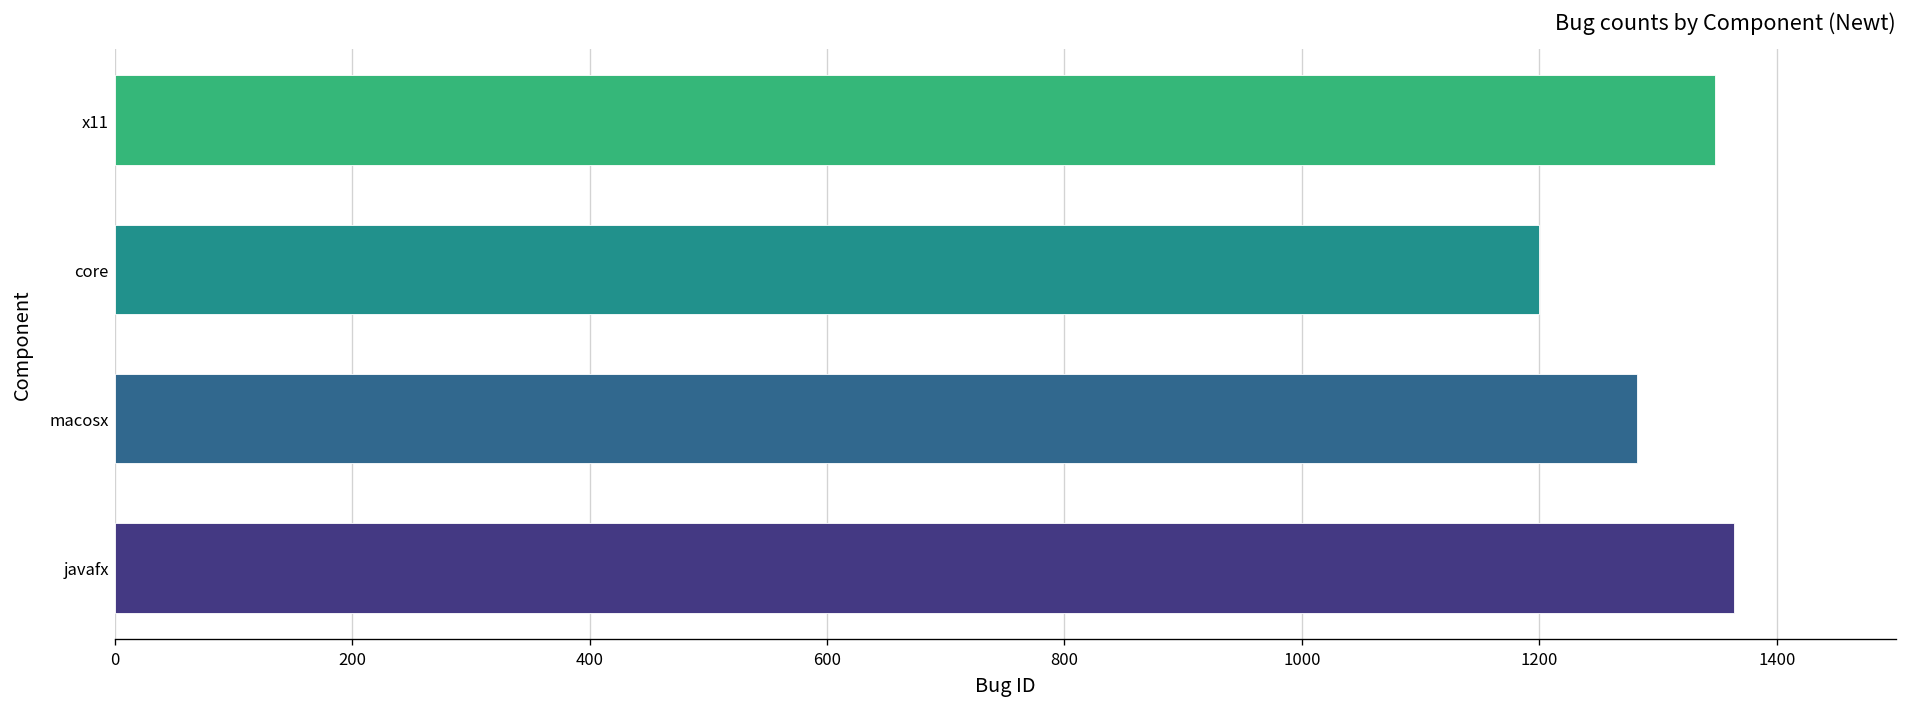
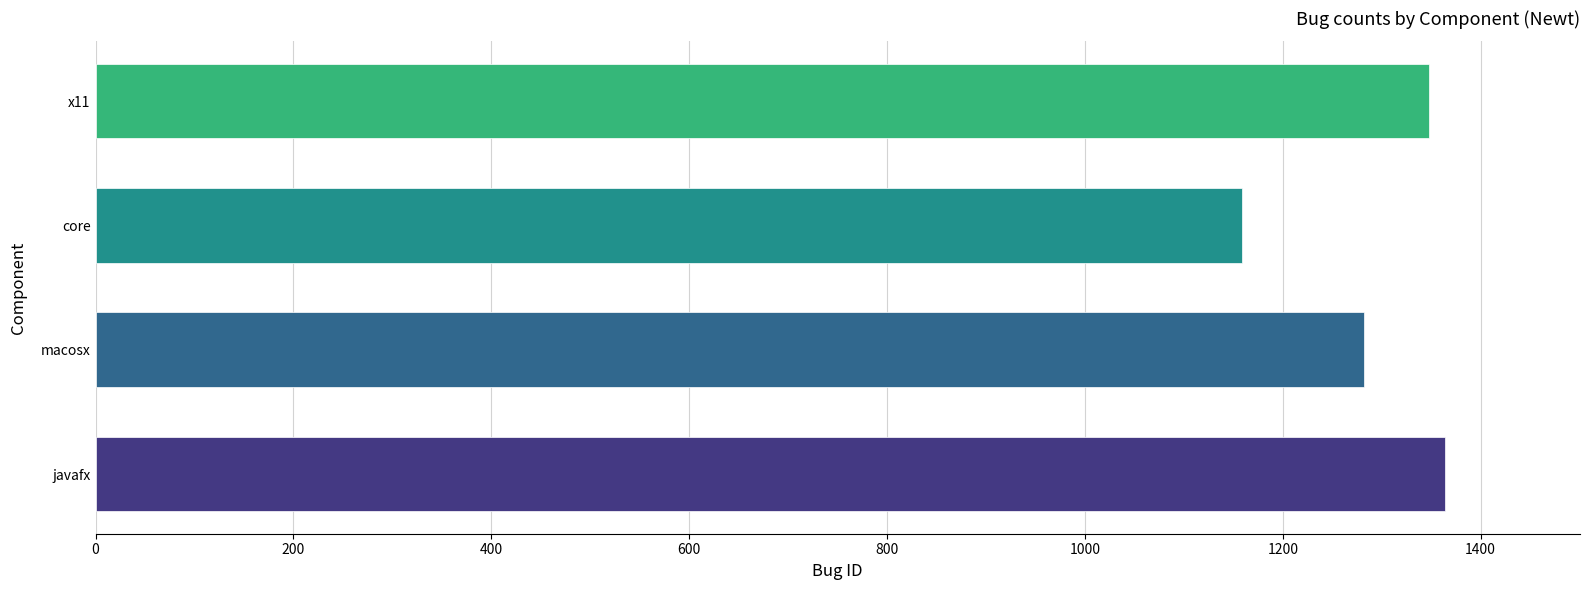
core: 1200 -> 1160
